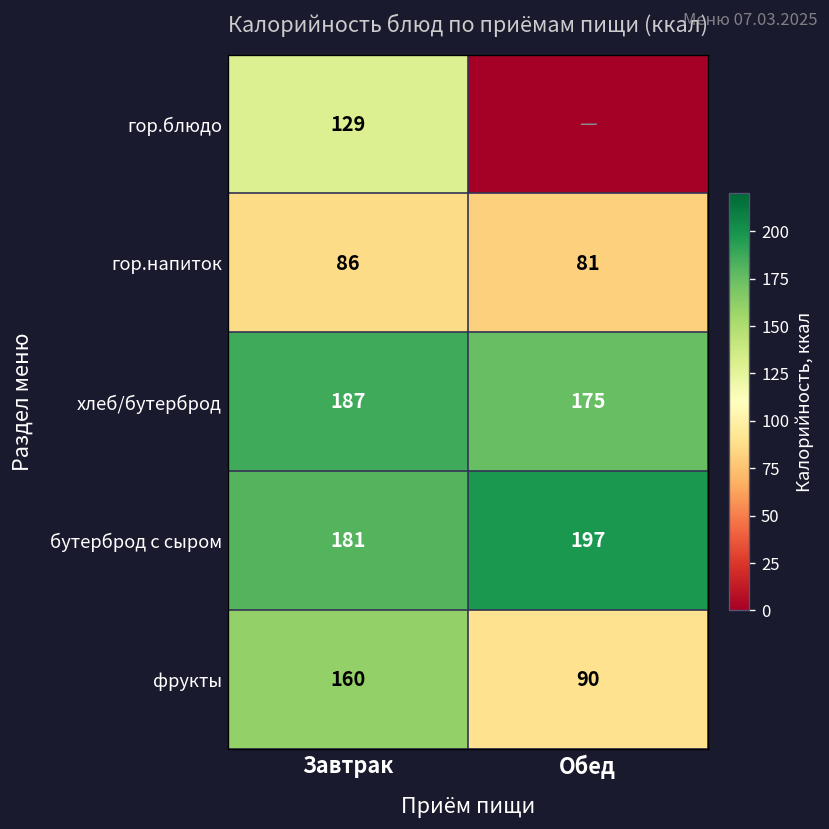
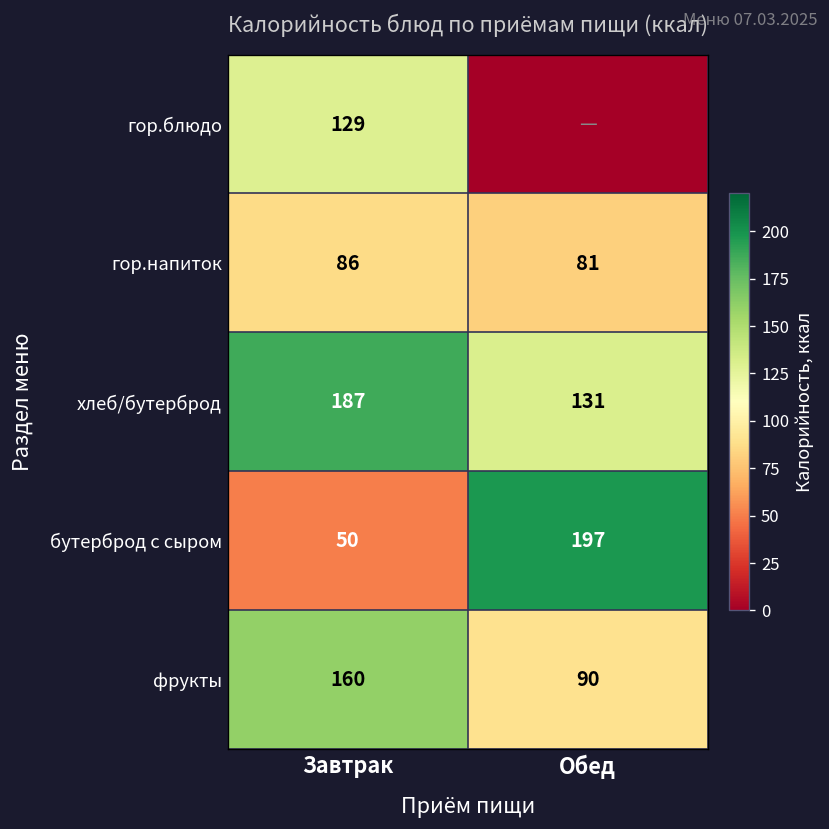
хлеб/бутерброд, Обед: 175 -> 131
бутерброд с сыром, Завтрак: 181 -> 50
